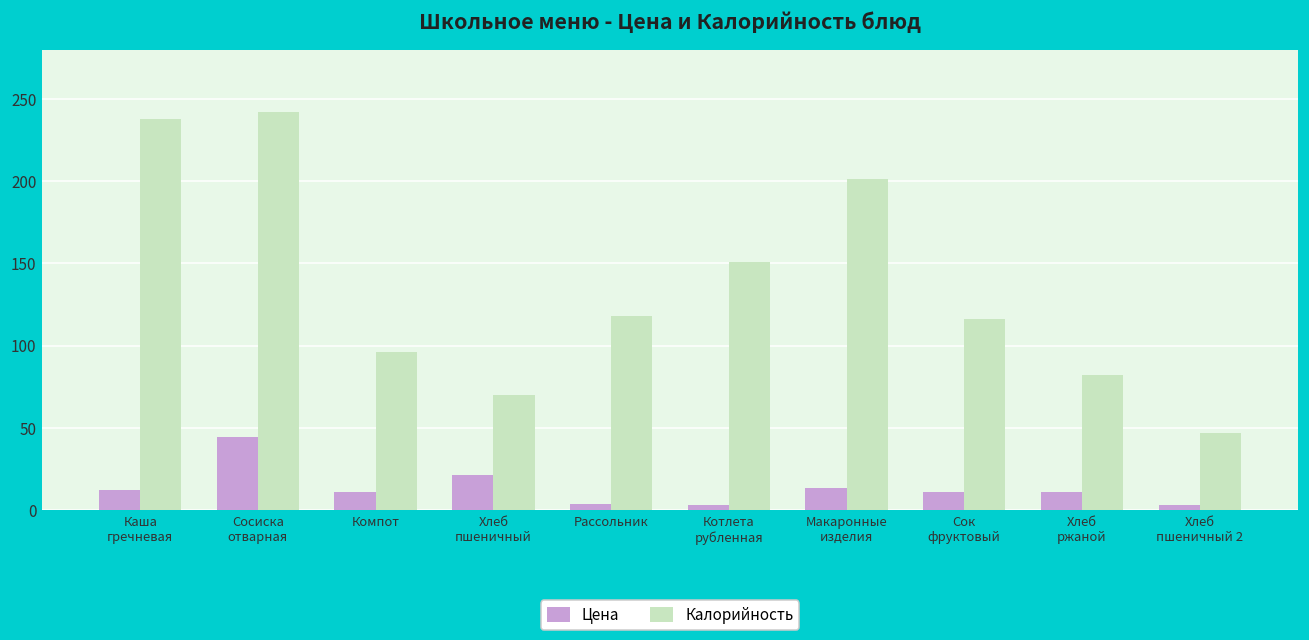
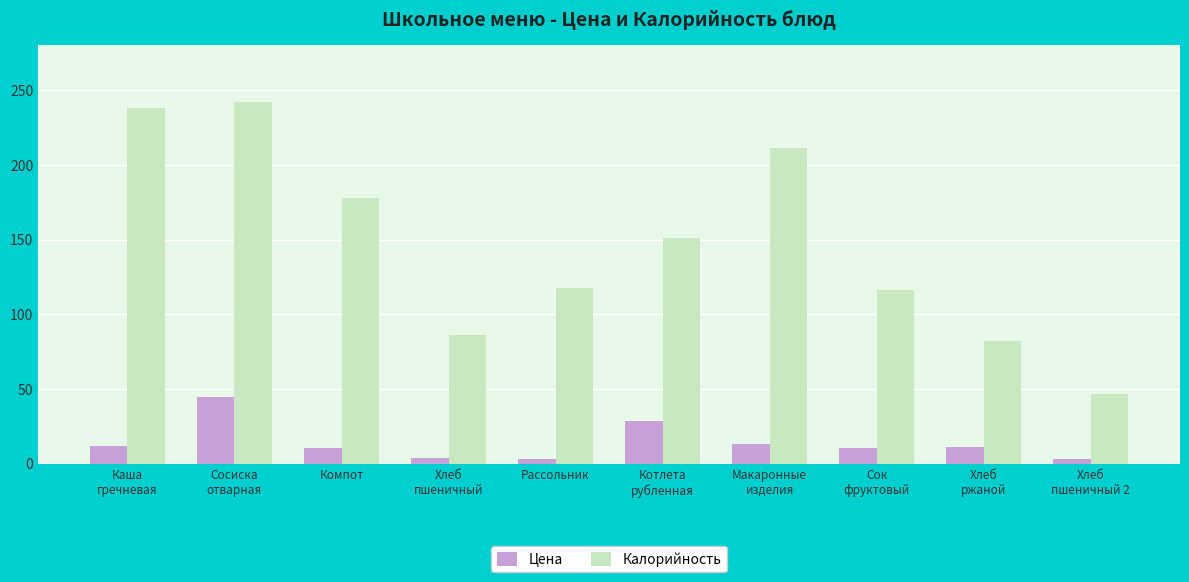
Калорийность, Компот: 96 -> 178
Цена, Хлеб пшеничный: 21 -> 4
Калорийность, Хлеб пшеничный: 70 -> 86
Цена, Котлета рубленная: 3 -> 28
Калорийность, Макаронные изделия: 201 -> 211
